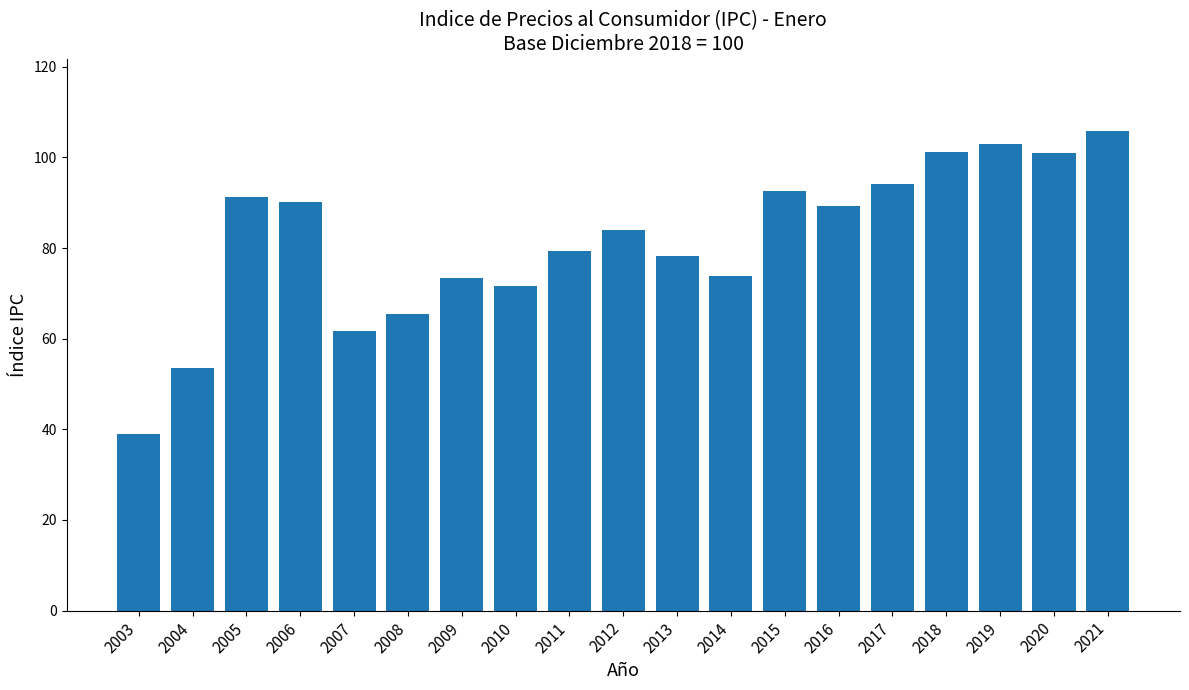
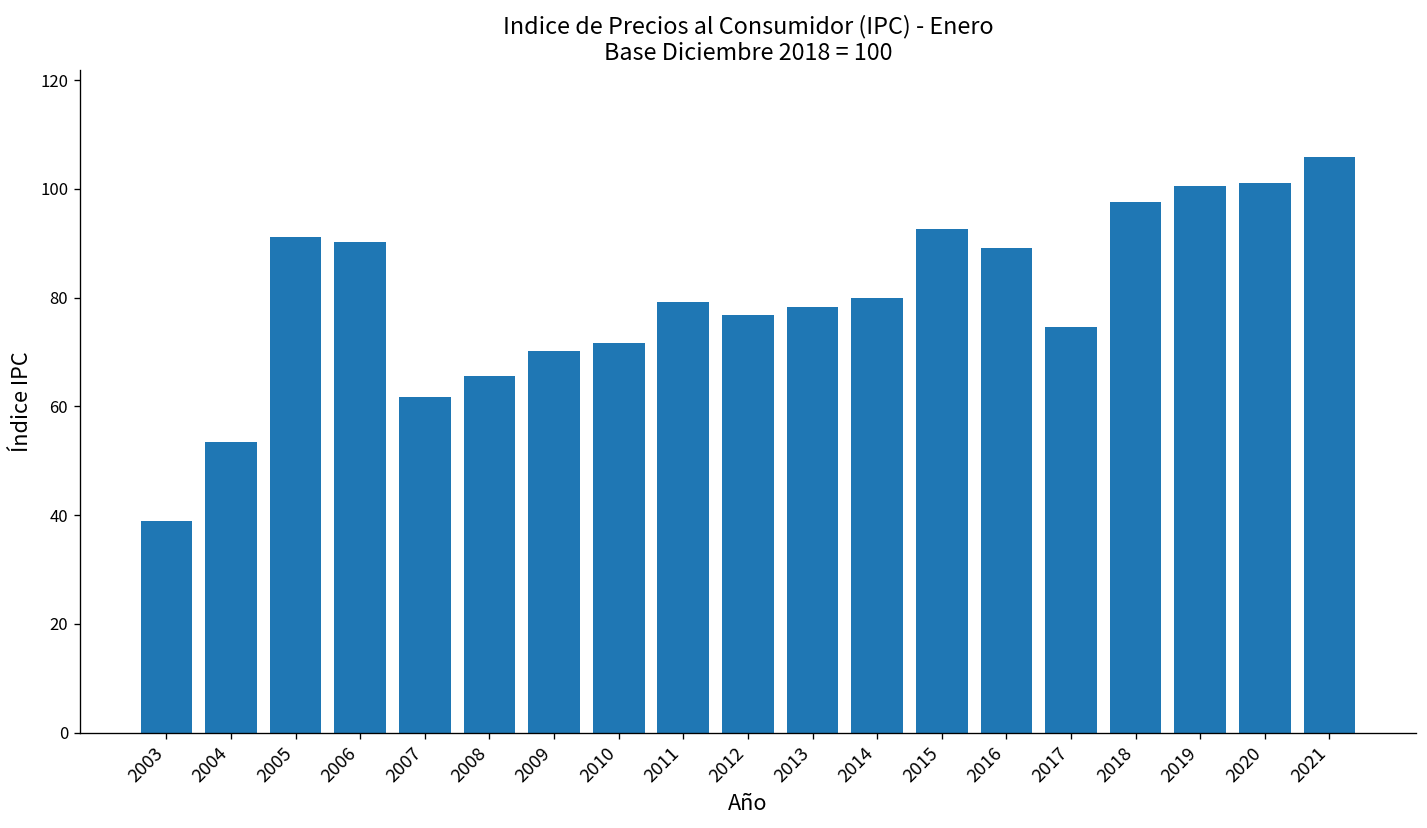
2009: 73 -> 70
2012: 84 -> 77
2014: 74 -> 80
2017: 94 -> 75
2018: 101 -> 98
2019: 103 -> 101
